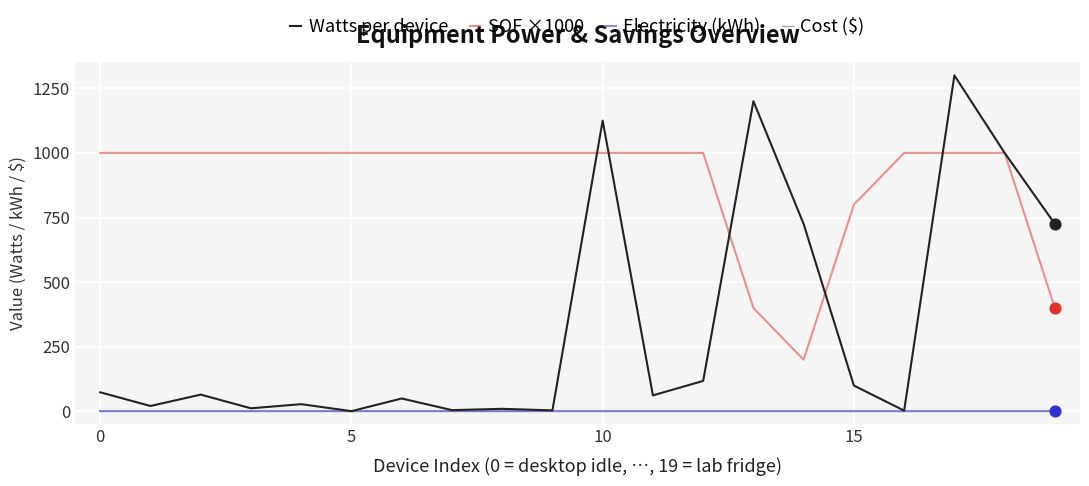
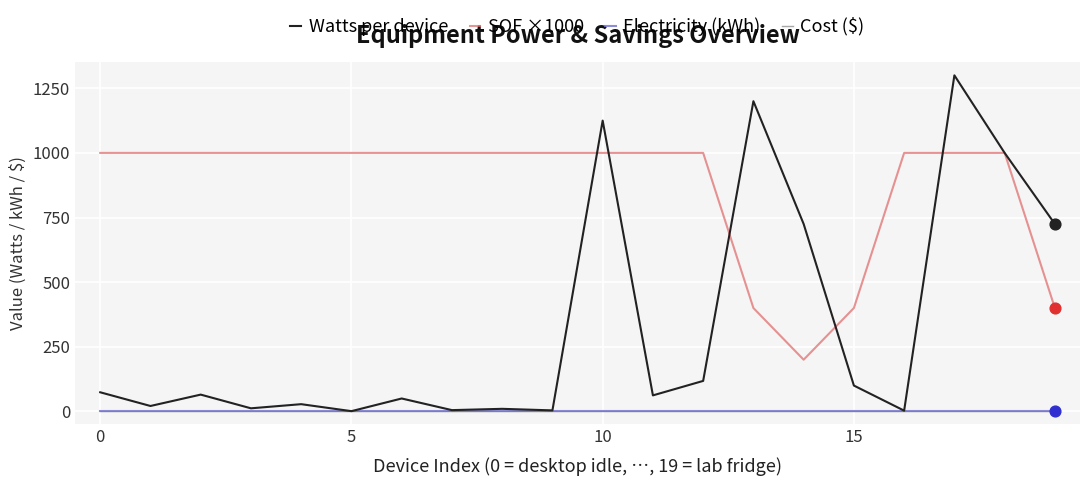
SOF ×1000, 15: 800 -> 400
